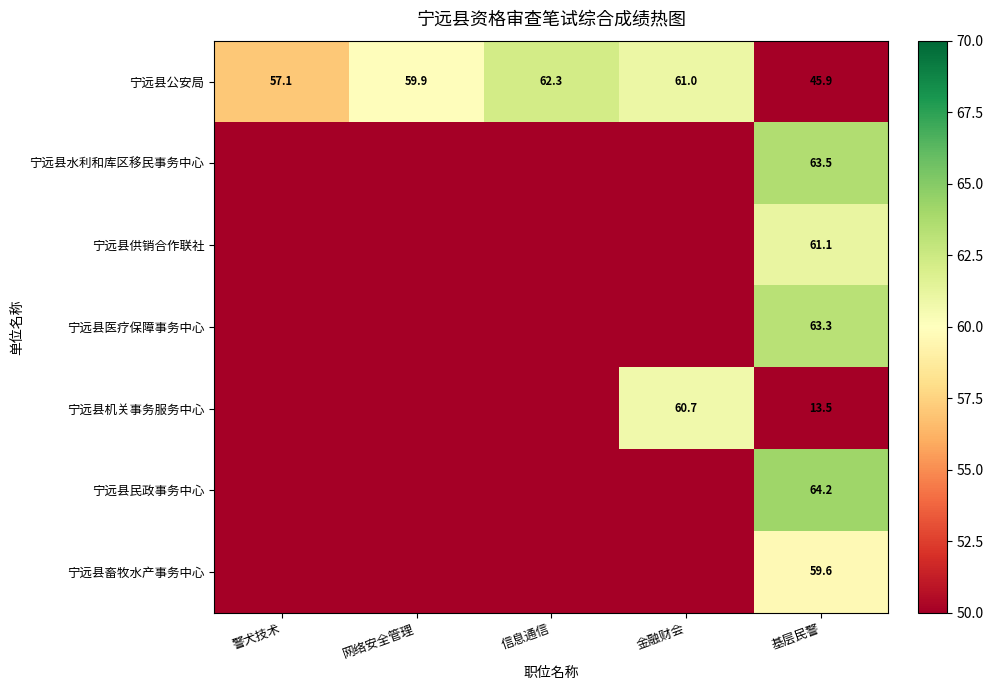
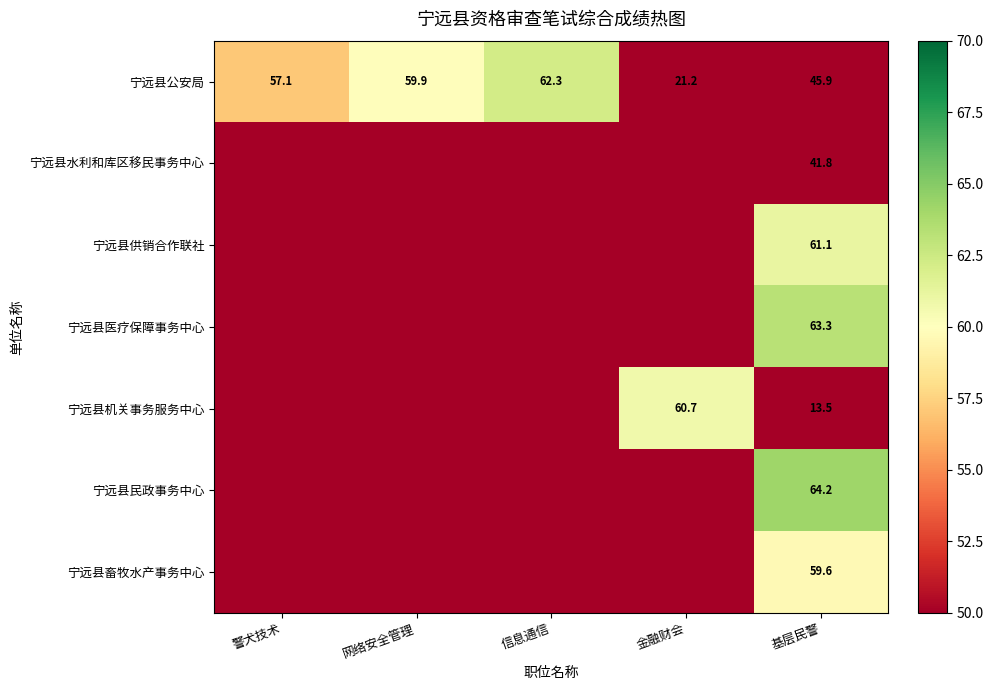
宁远县公安局, 金融财会: 61.0 -> 21.2
宁远县水利和库区移民事务中心, 基层民警: 63.5 -> 41.8
